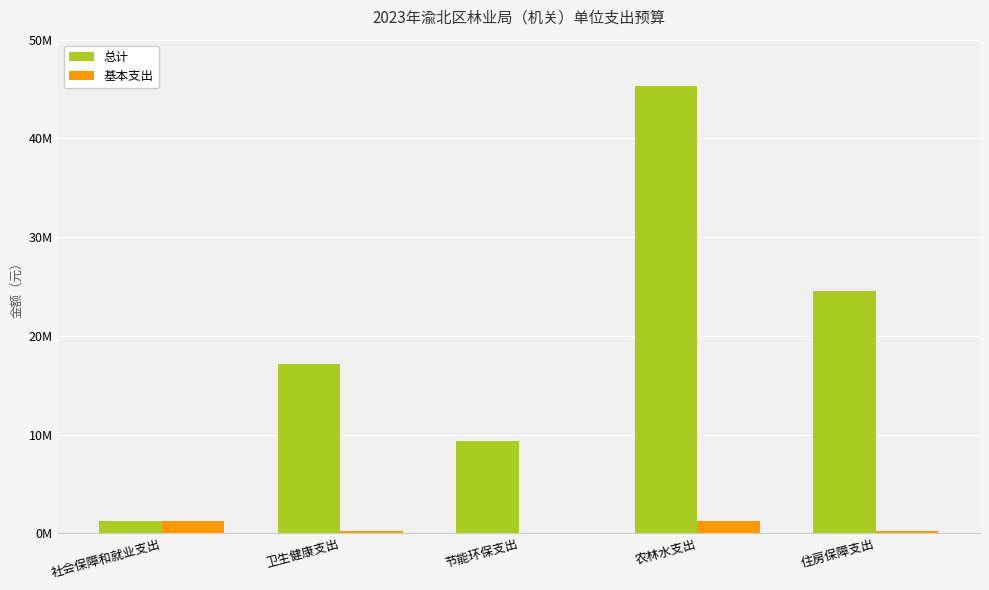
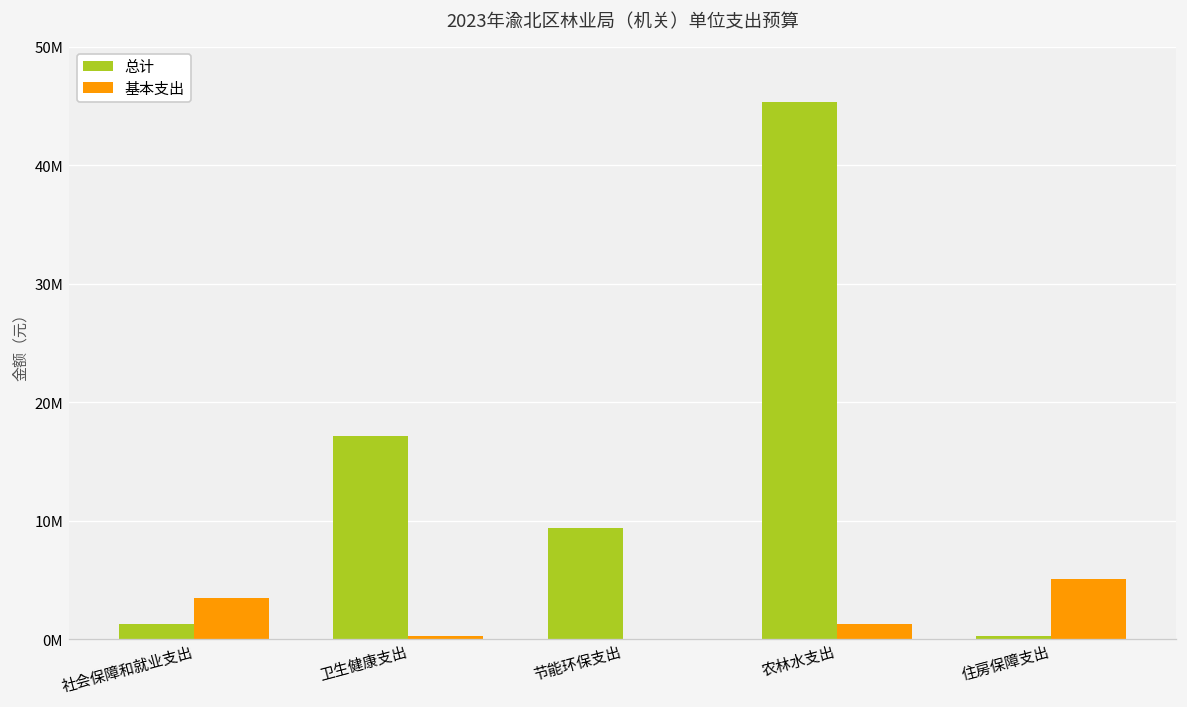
基本支出, 社会保障和就业支出: 1000000 -> 3000000
总计, 住房保障支出: 25000000 -> 0
基本支出, 住房保障支出: 0 -> 5000000
